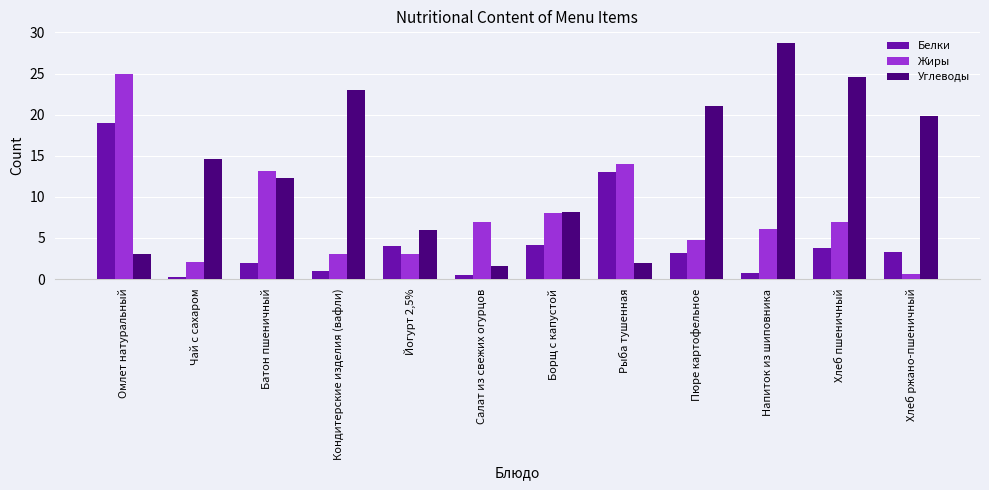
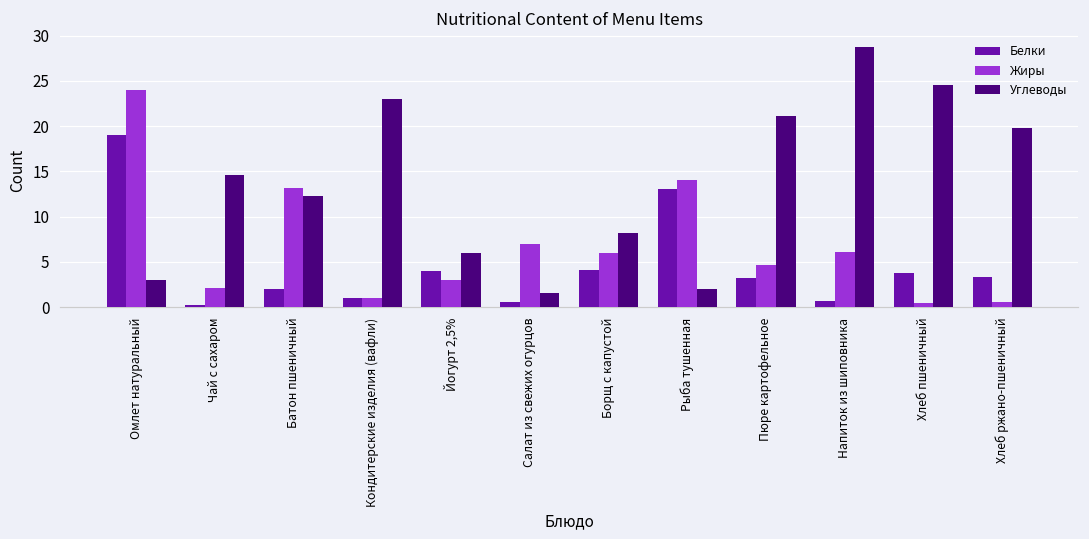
Жиры, Омлет натуральный: 25 -> 24
Жиры, Кондитерские изделия (вафли): 3 -> 1
Жиры, Борщ с капустой: 8 -> 6
Жиры, Хлеб пшеничный: 7 -> 0
